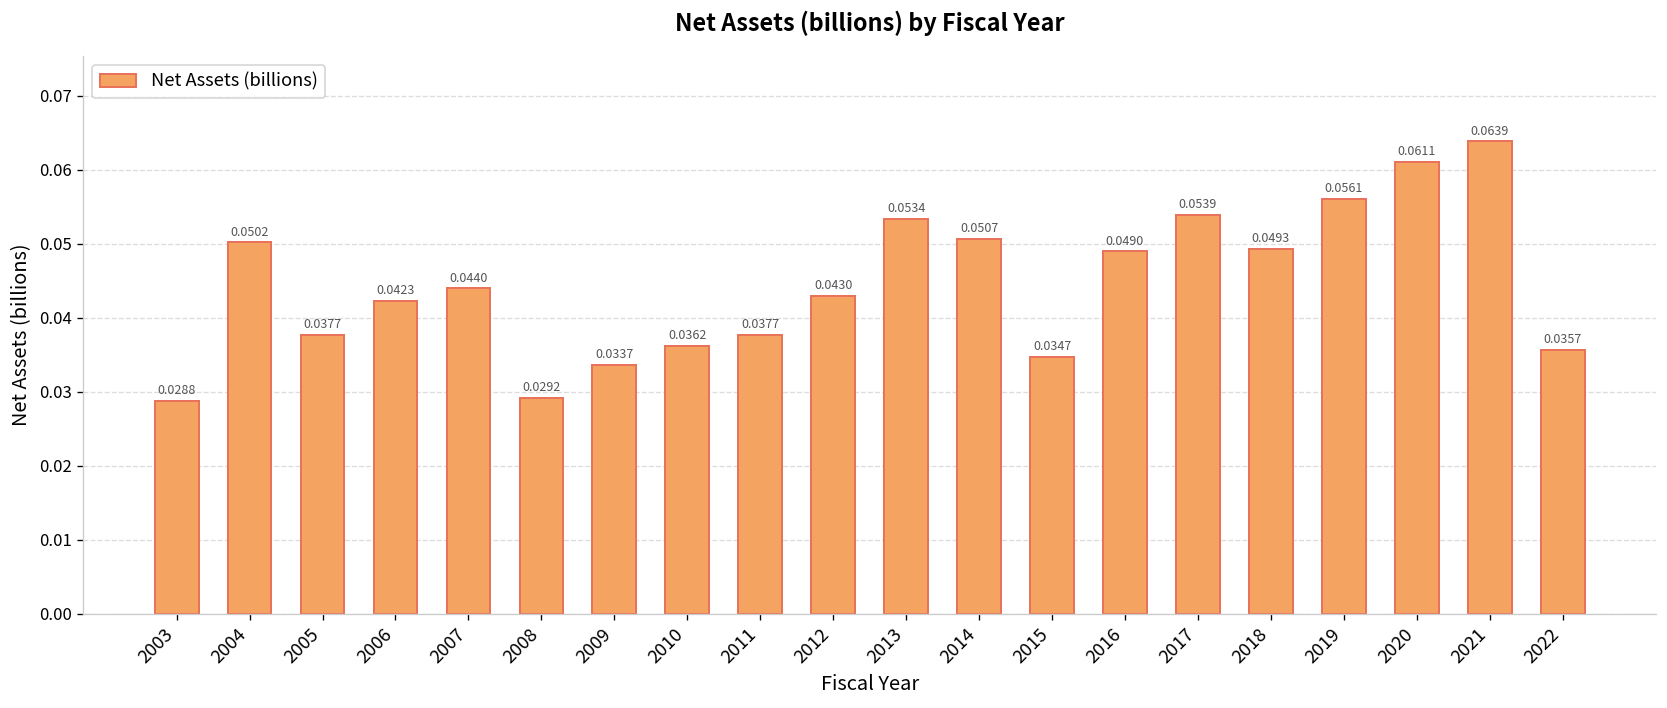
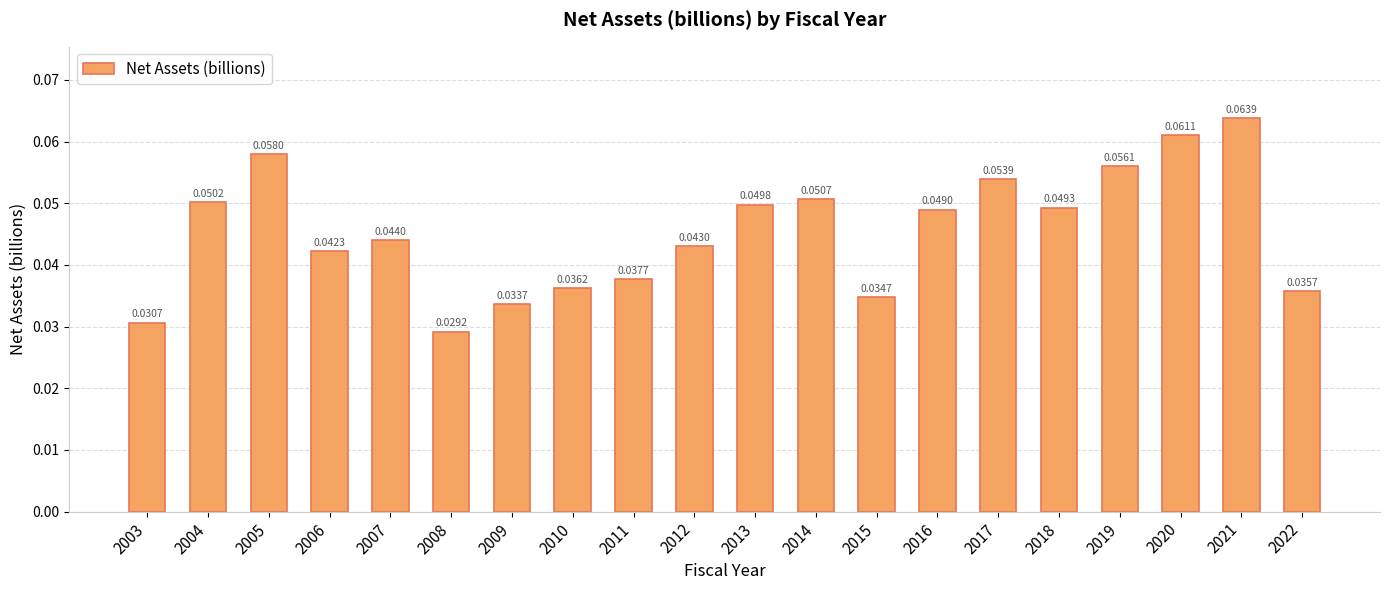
2003: 0.0288 -> 0.0307
2005: 0.0377 -> 0.0580
2013: 0.0534 -> 0.0498
